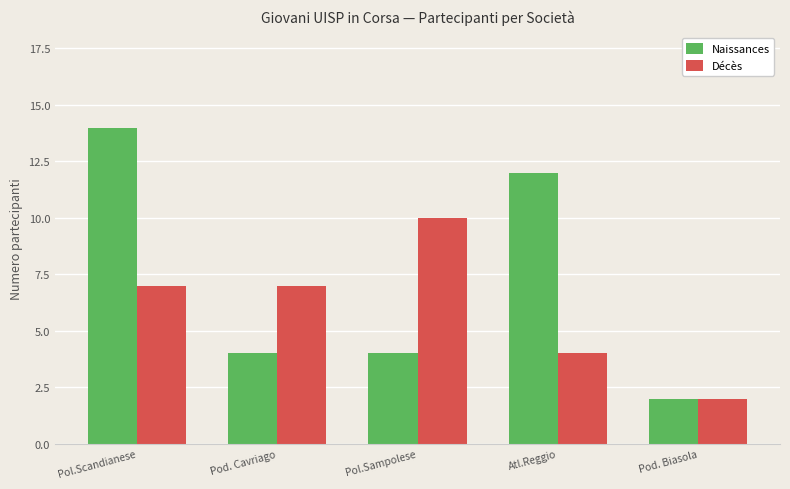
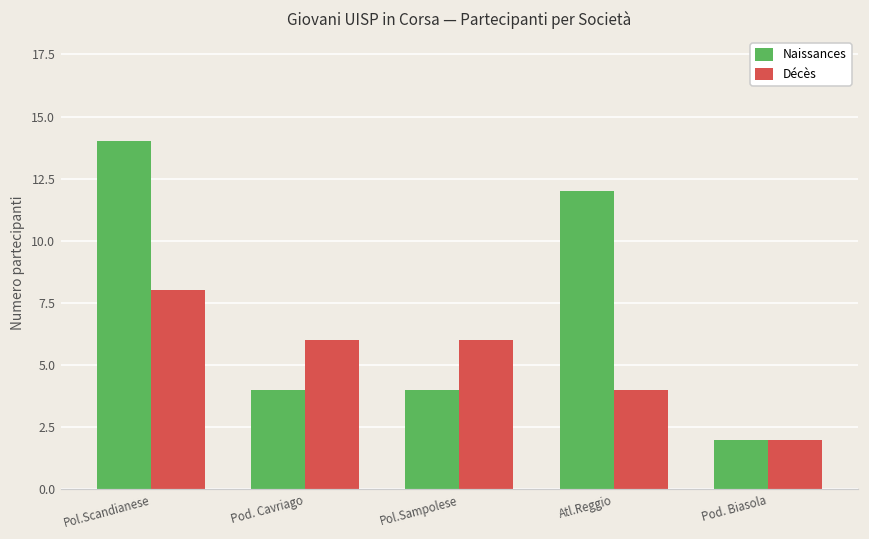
Décès, Pol.Scandianese: 7 -> 8
Décès, Pod. Cavriago: 7 -> 6
Décès, Pol.Sampolese: 10 -> 6
